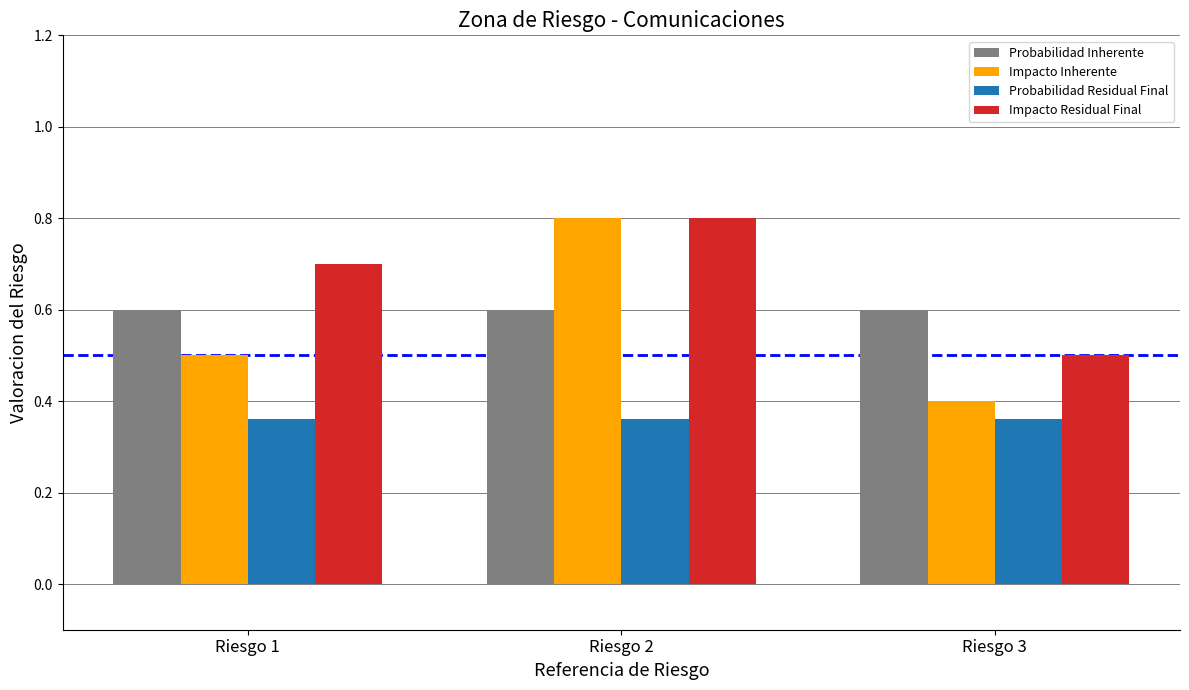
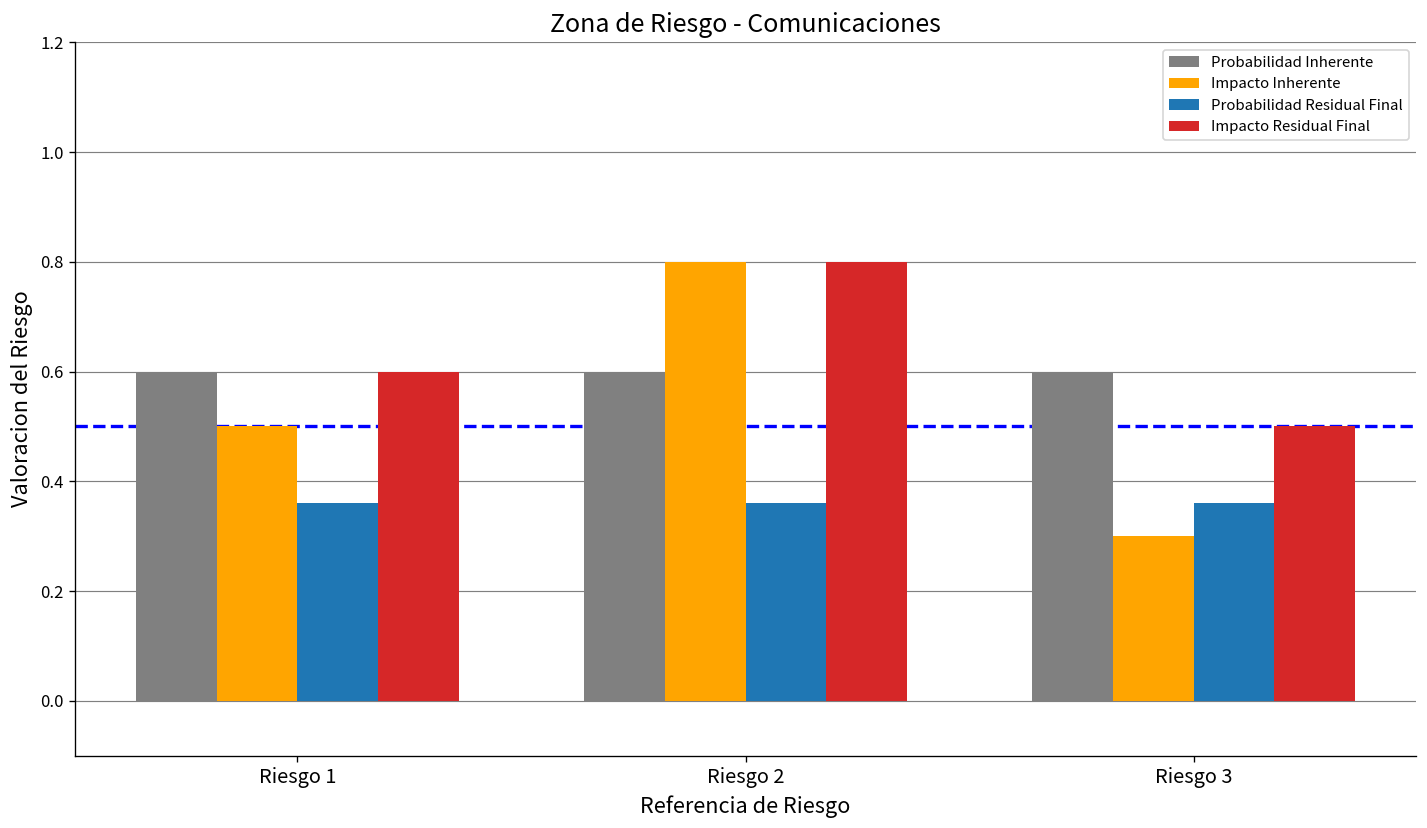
Impacto Residual Final, Riesgo 1: 0.7 -> 0.6
Impacto Inherente, Riesgo 3: 0.4 -> 0.3
